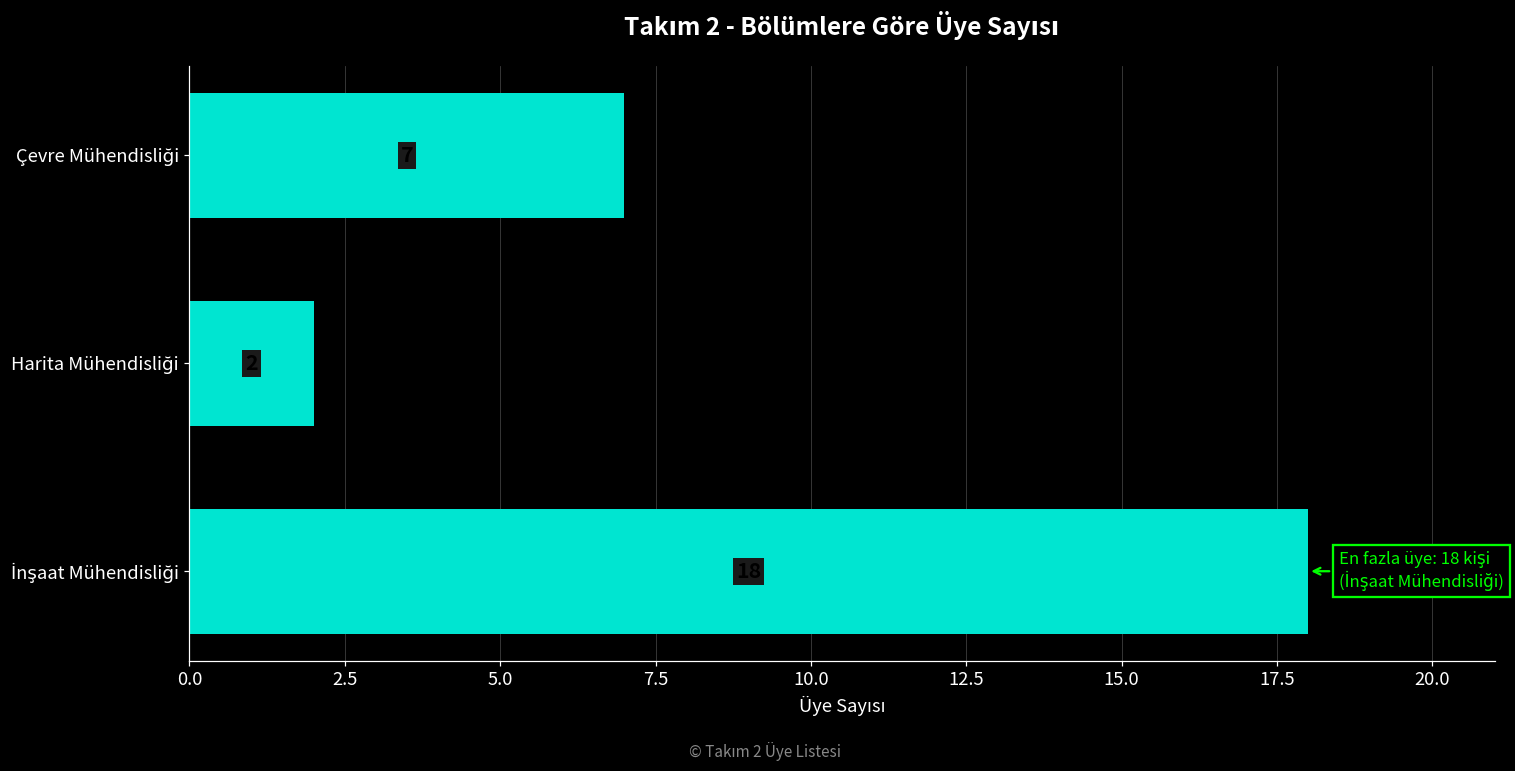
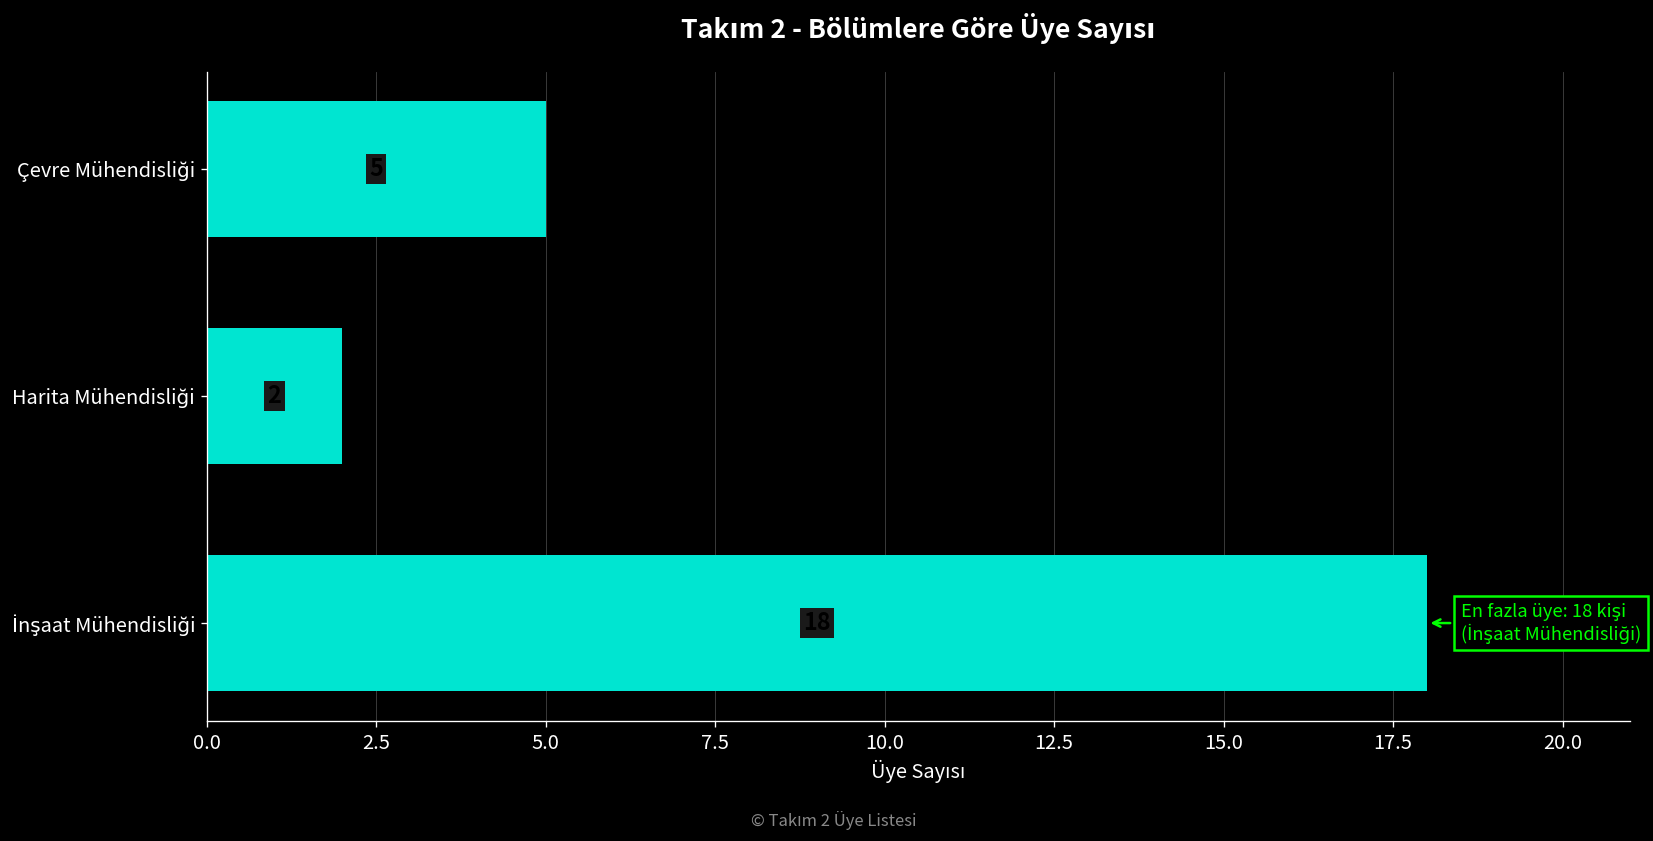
Çevre Mühendisliği: 7 -> 5
